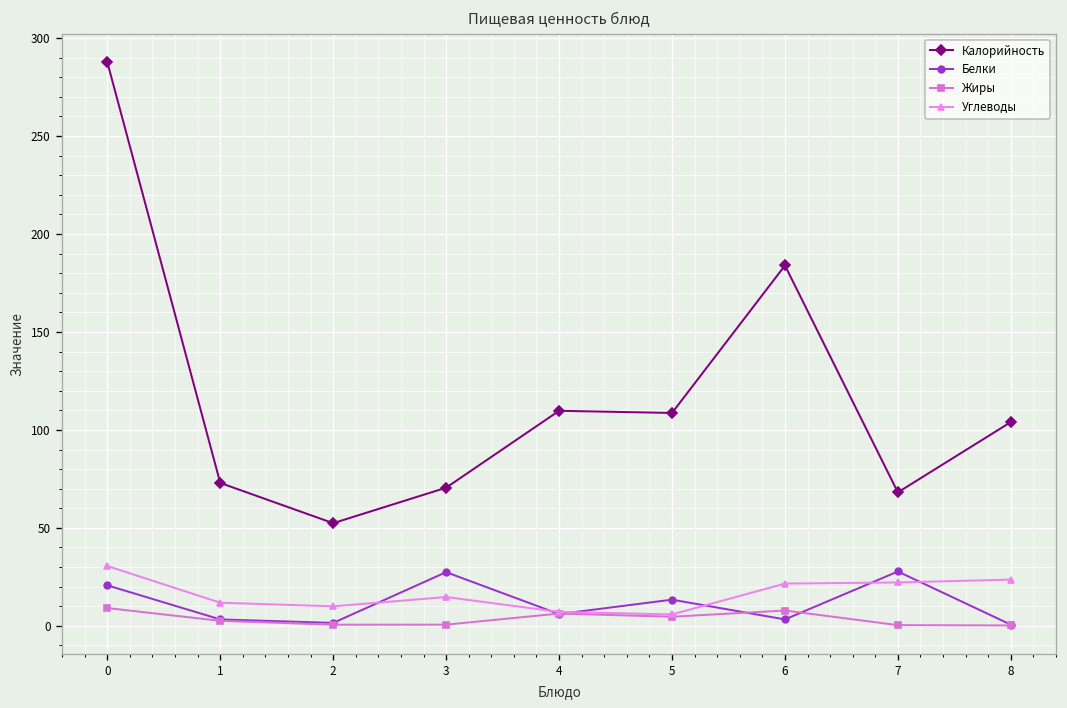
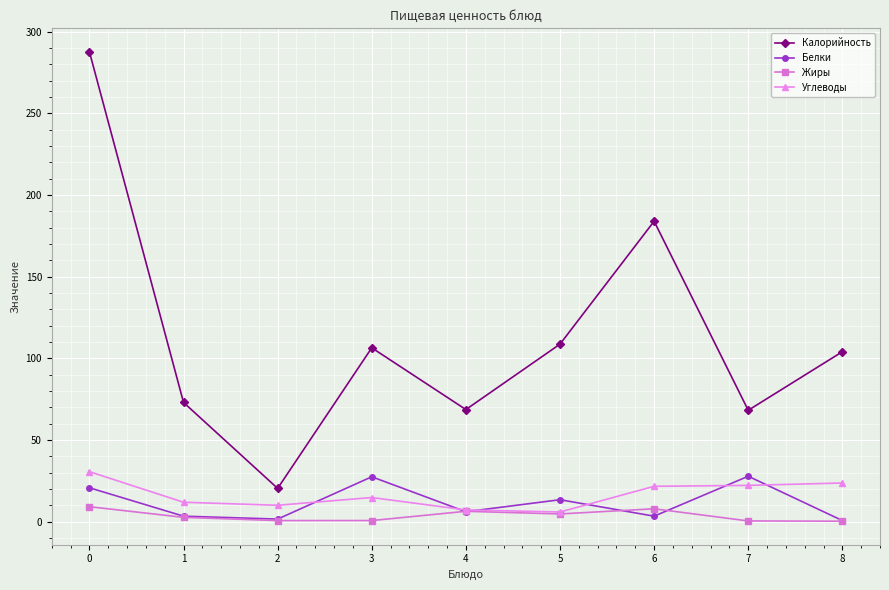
Калорийность, 2: 52 -> 20
Калорийность, 3: 71 -> 106
Калорийность, 4: 110 -> 69
